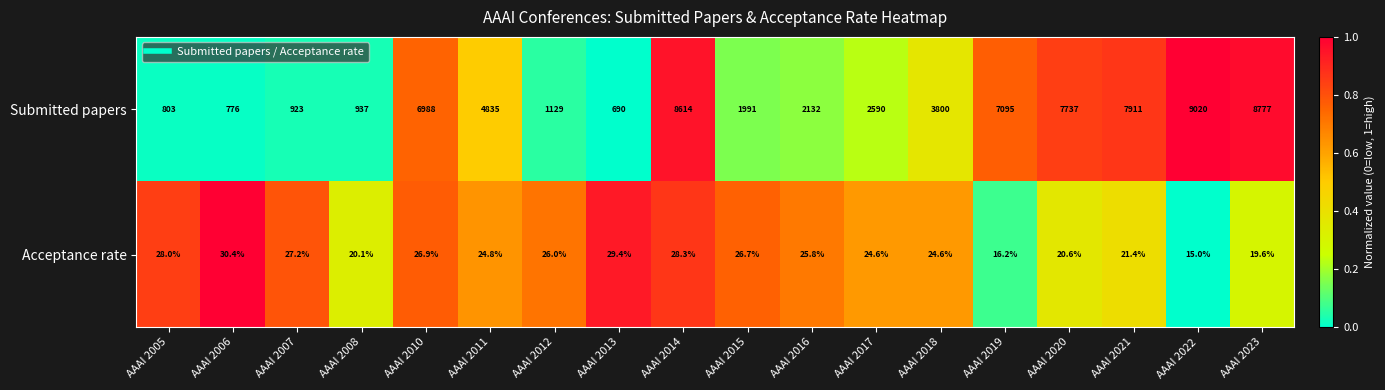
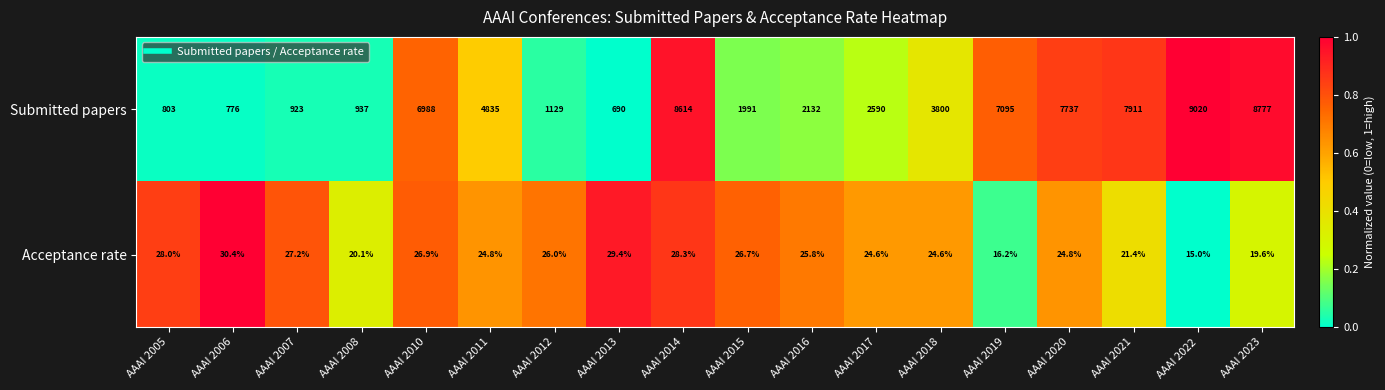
Acceptance rate, AAAI 2020: 20.6% -> 24.8%
